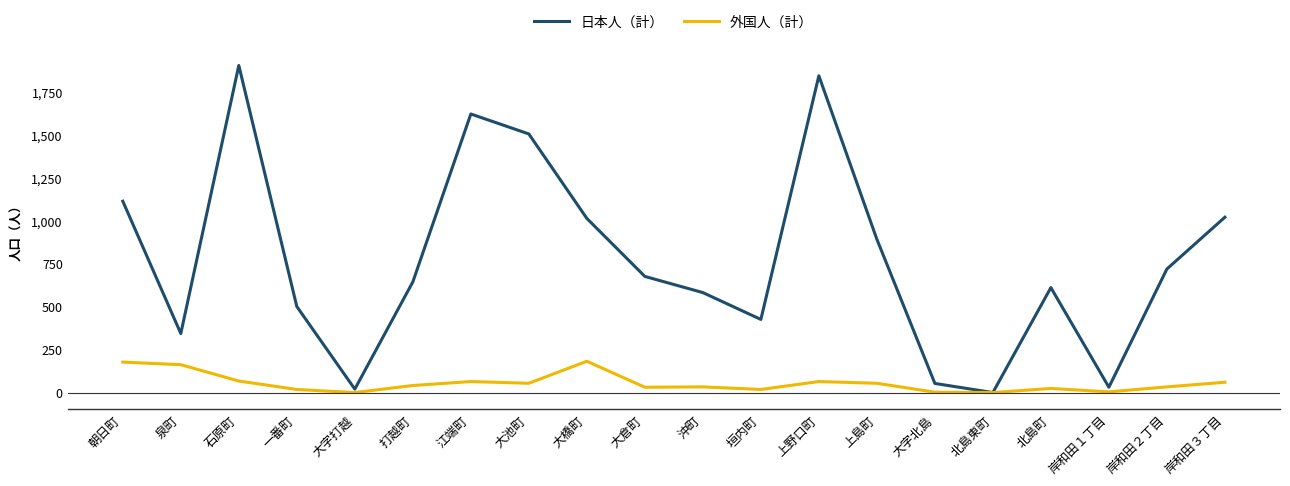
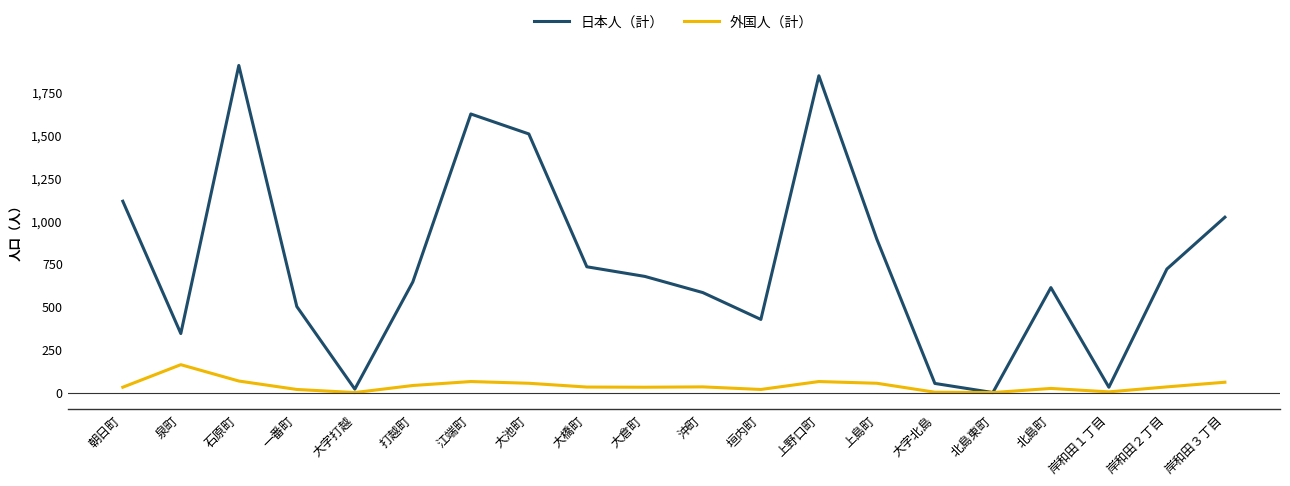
外国人（計）, 朝日町: 180 -> 30
日本人（計）, 大橋町: 1,010 -> 730
外国人（計）, 大橋町: 180 -> 30
